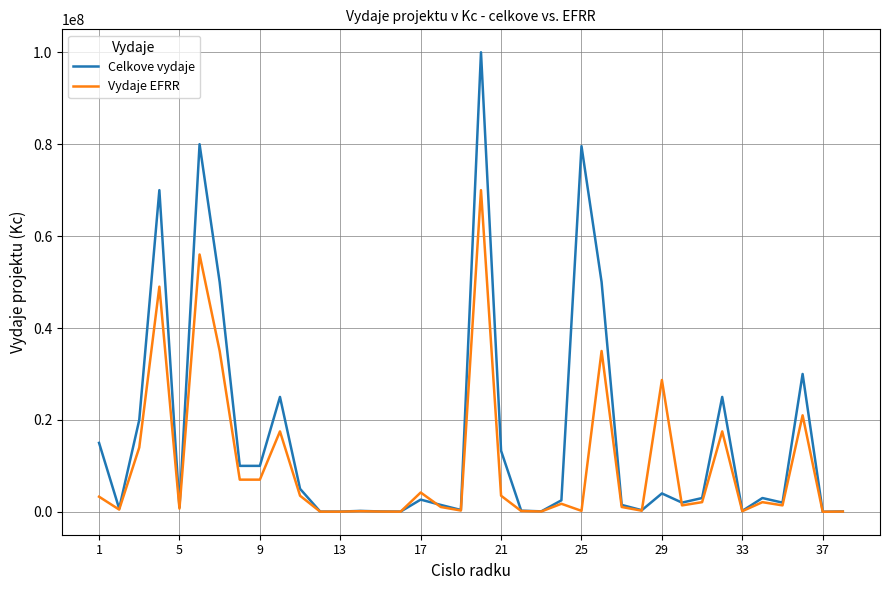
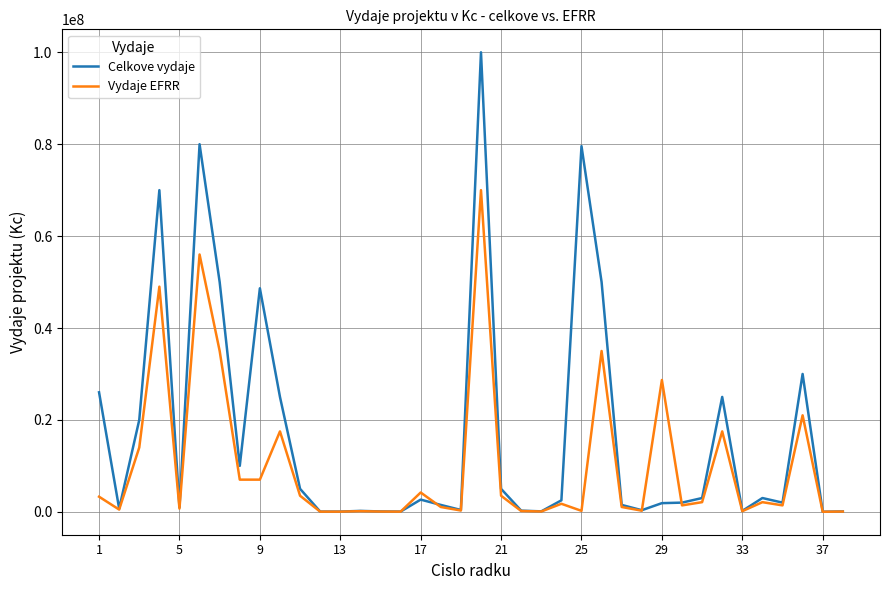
Celkove vydaje, 1: 15000000 -> 26000000
Celkove vydaje, 9: 10000000 -> 49000000
Celkove vydaje, 21: 13000000 -> 5000000
Celkove vydaje, 29: 4000000 -> 2000000
